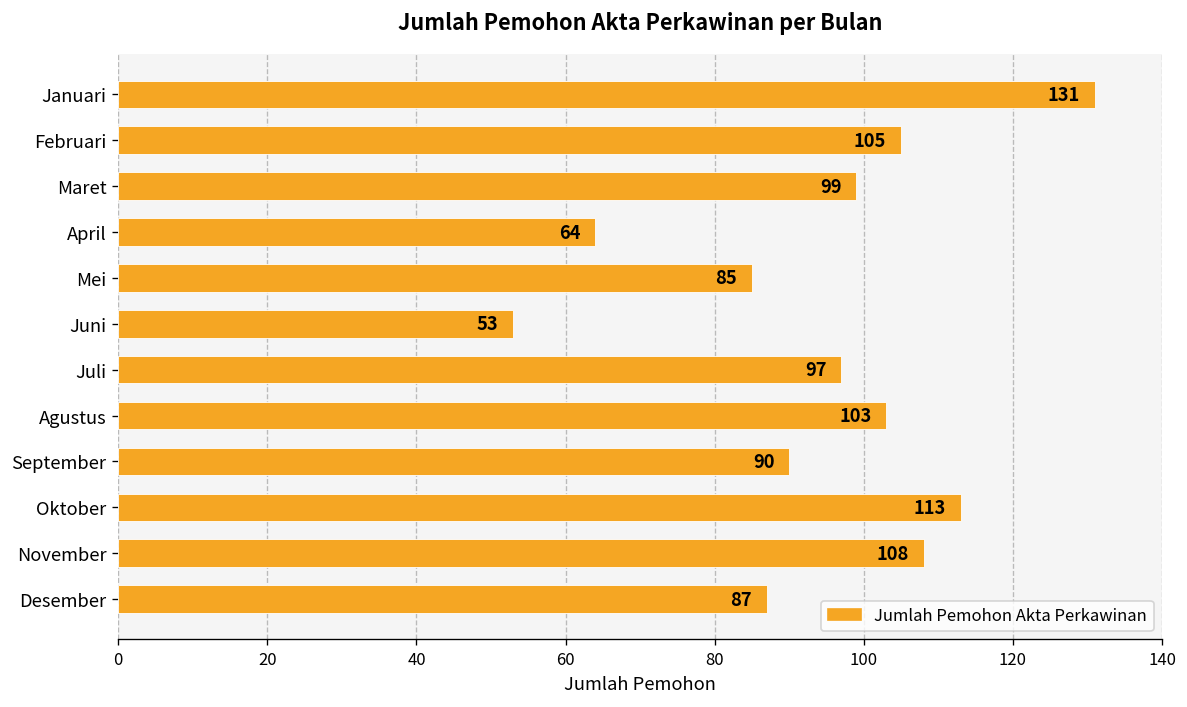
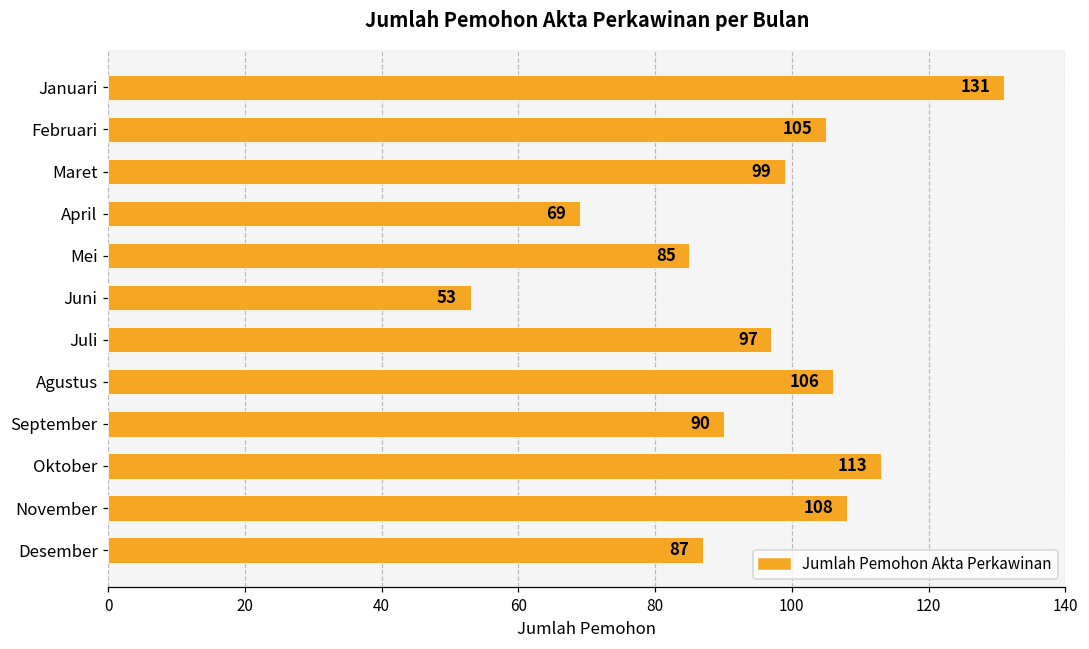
April: 64 -> 69
Agustus: 103 -> 106
